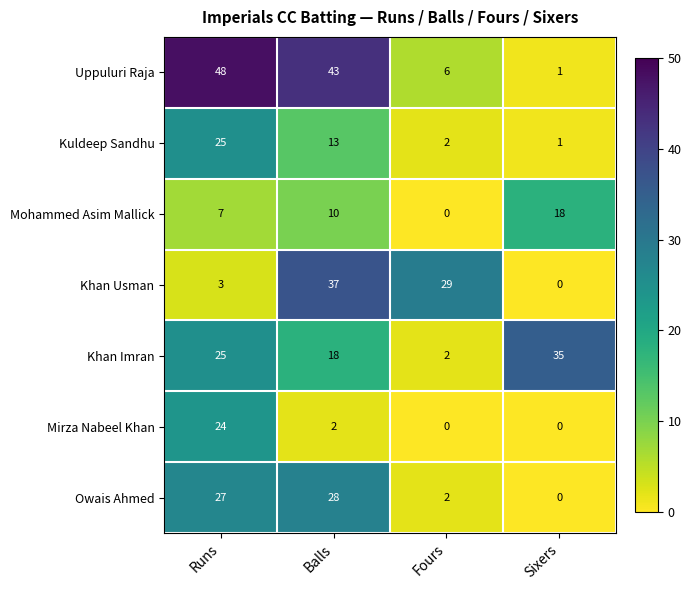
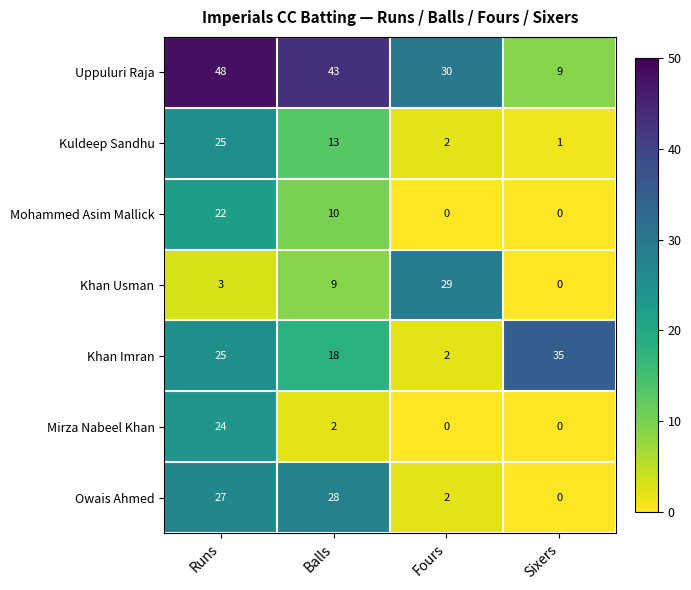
Uppuluri Raja, Fours: 6 -> 30
Uppuluri Raja, Sixers: 1 -> 9
Mohammed Asim Mallick, Runs: 7 -> 22
Mohammed Asim Mallick, Sixers: 18 -> 0
Khan Usman, Balls: 37 -> 9
